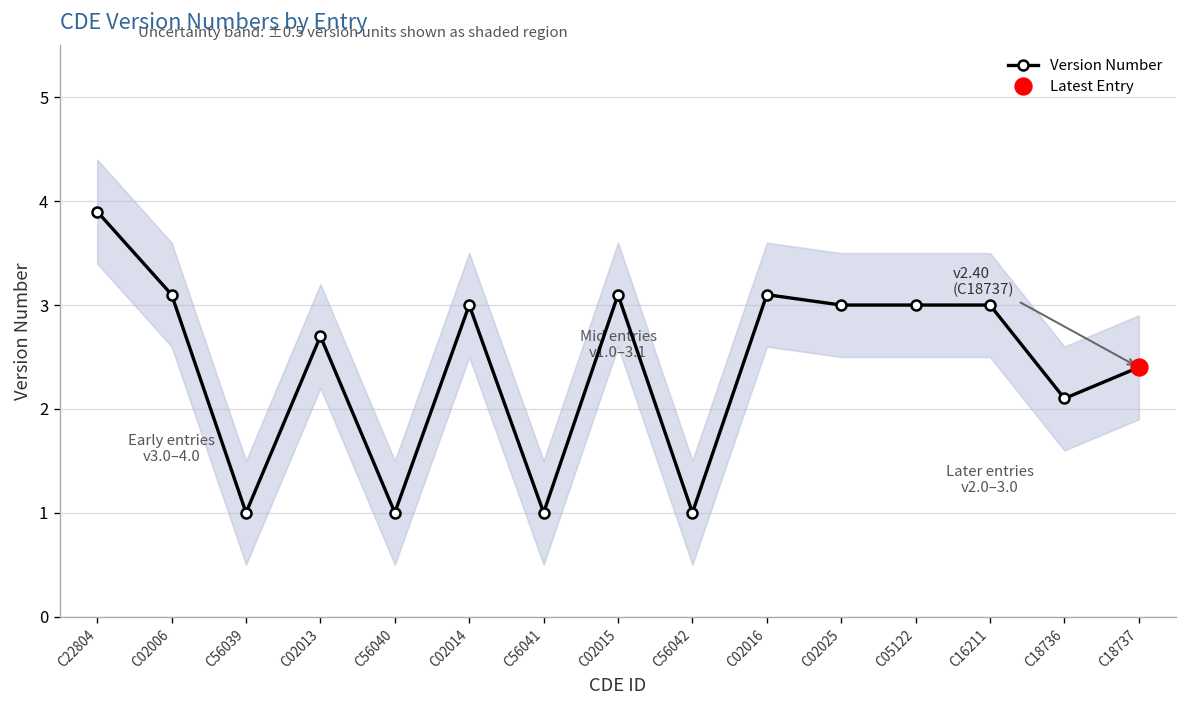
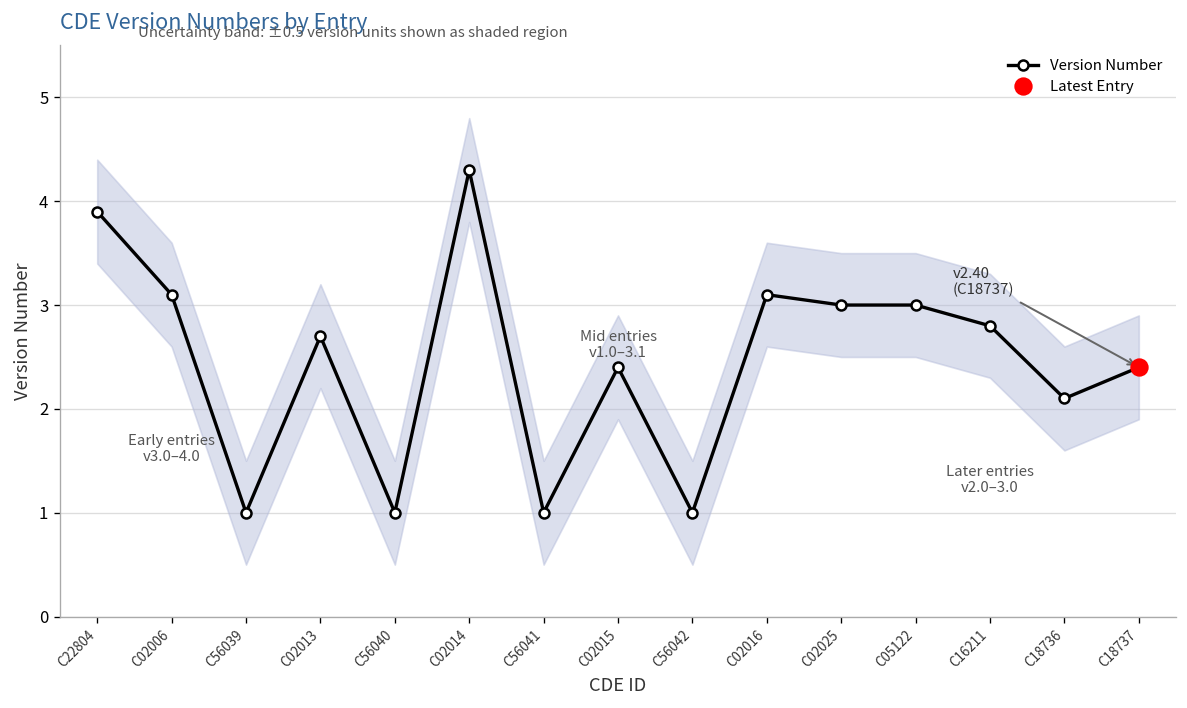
Version Number, C02014: 3.0 -> 4.3
Version Number, C02015: 3.1 -> 2.4
Version Number, C16211: 3.0 -> 2.8
